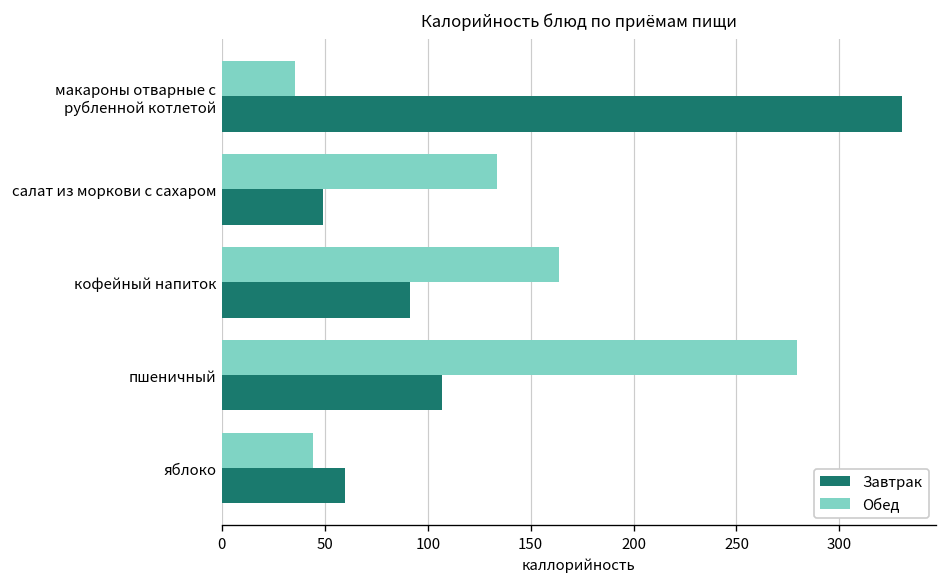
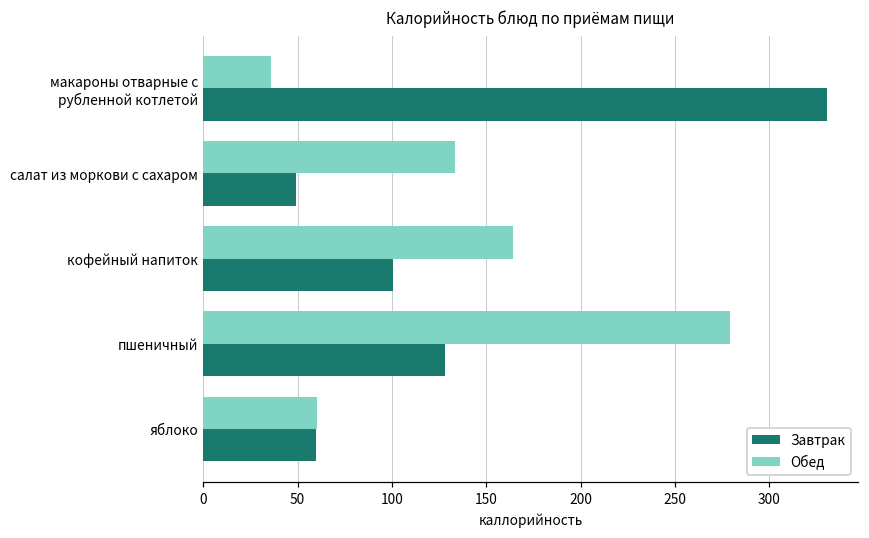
Завтрак, кофейный напиток: 91 -> 101
Завтрак, пшеничный: 107 -> 128
Обед, яблоко: 44 -> 60
